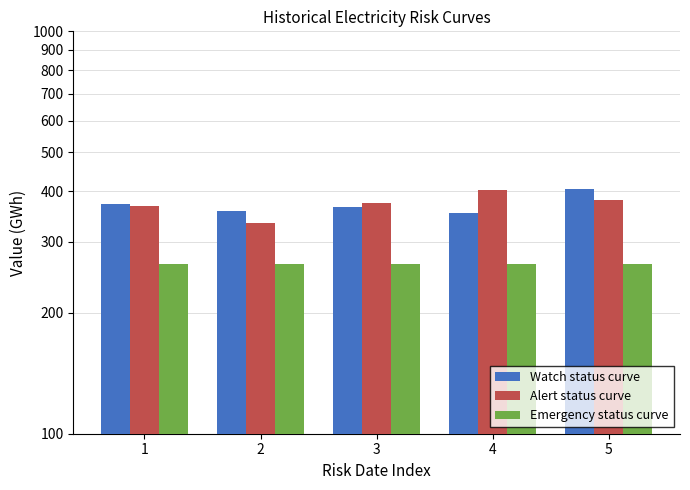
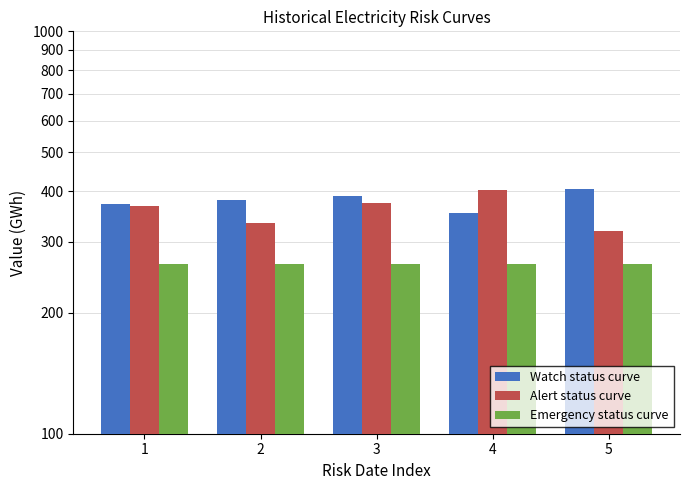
Watch status curve, 2: 360 -> 380
Watch status curve, 3: 370 -> 390
Alert status curve, 5: 380 -> 320
